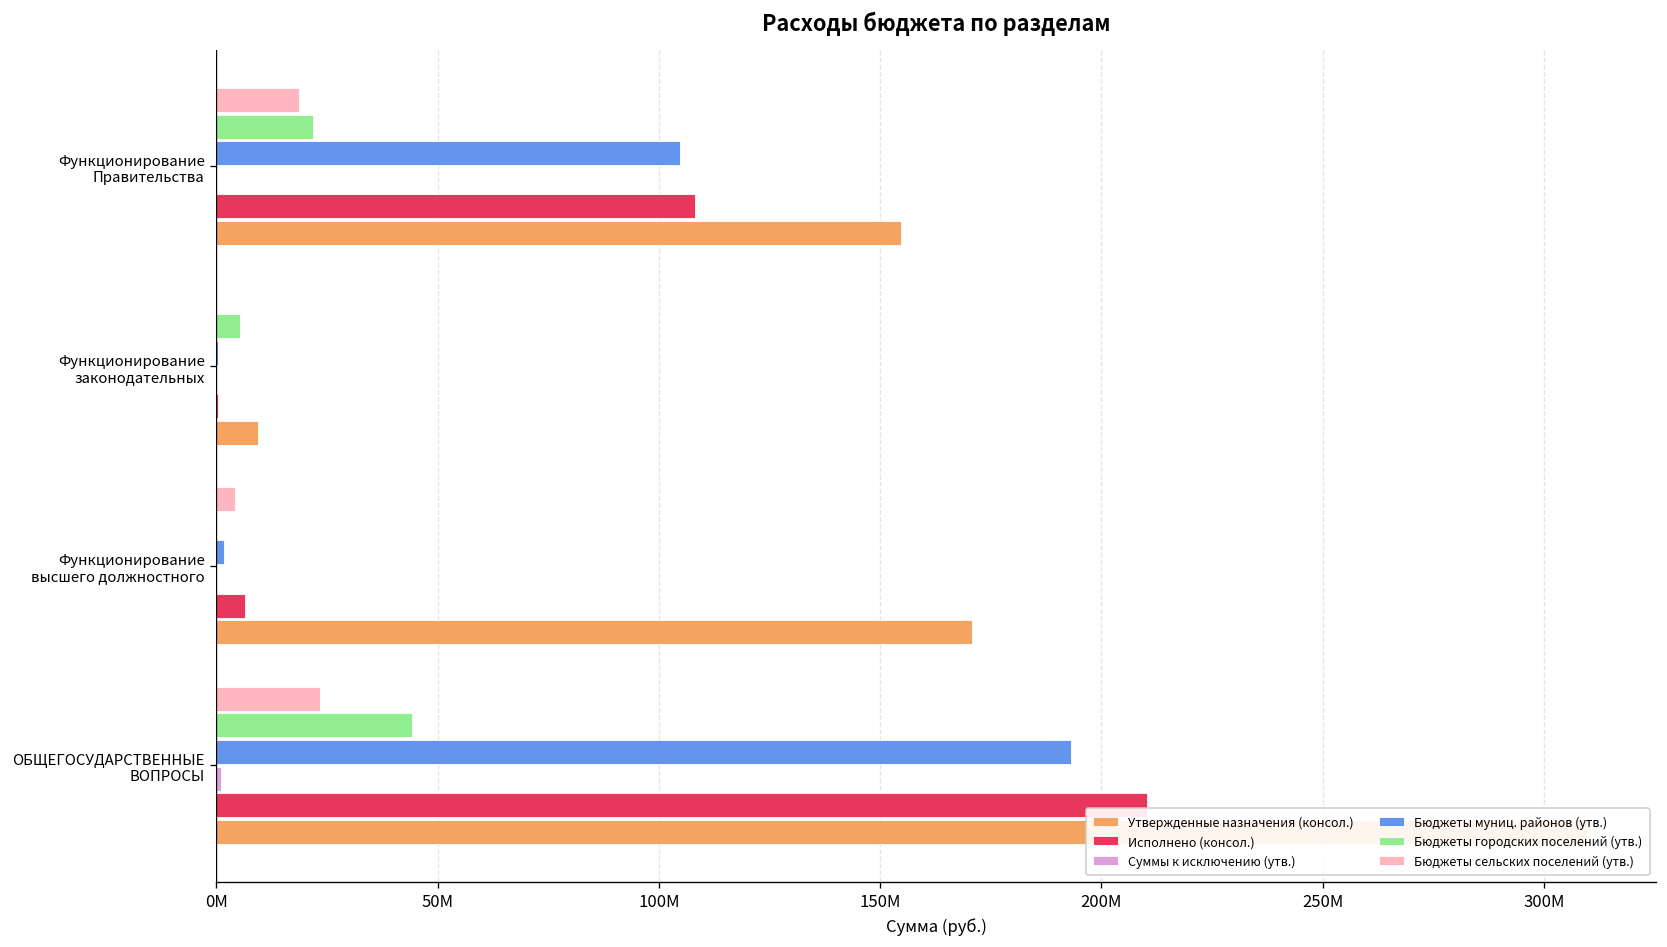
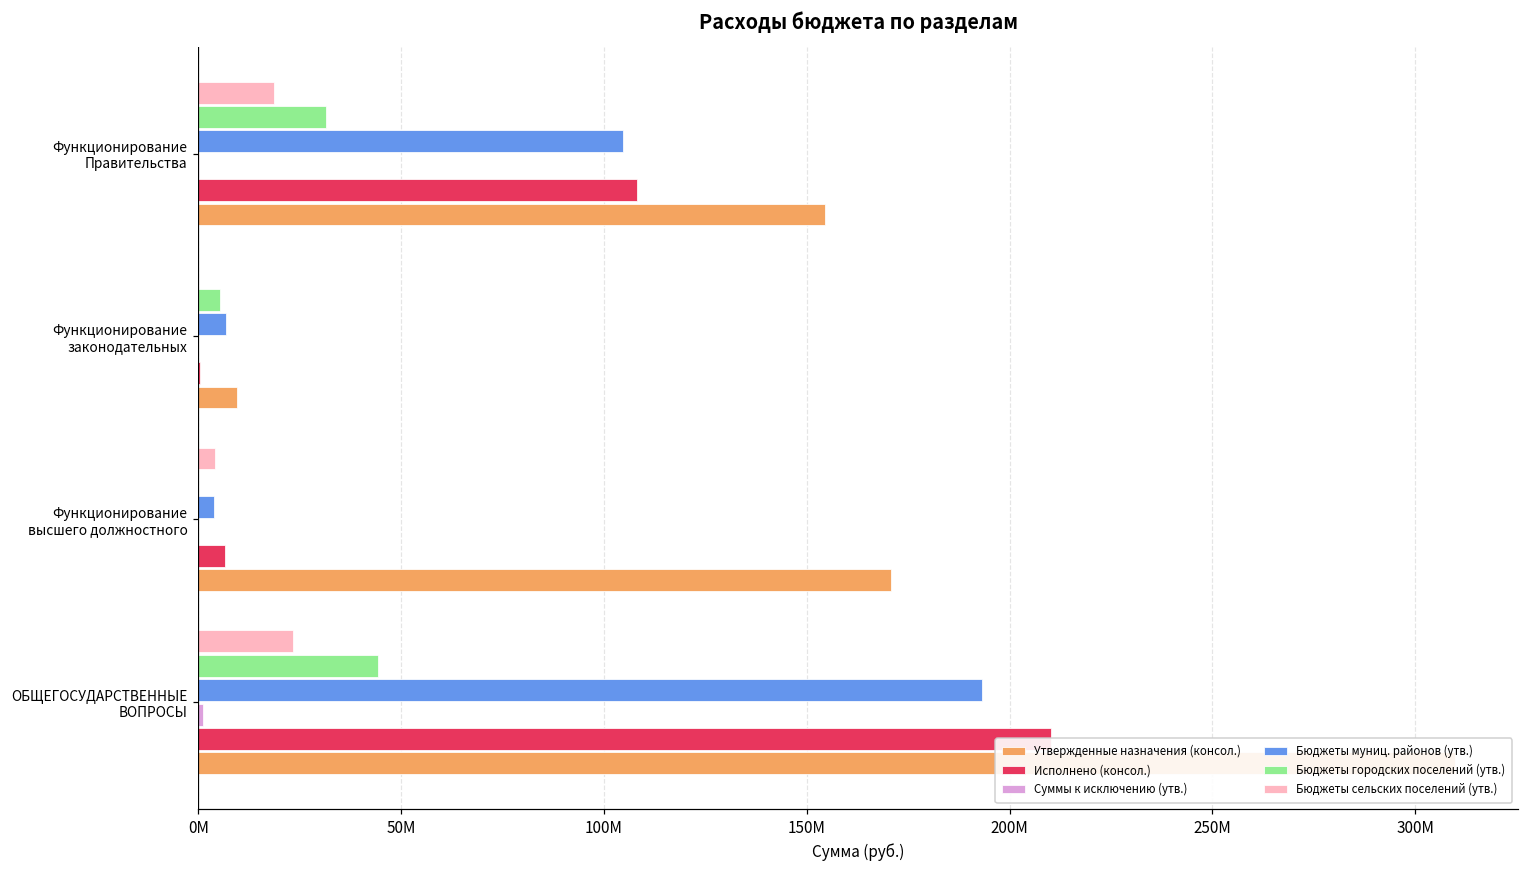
Бюджеты городских поселений (утв.), Функционирование Правительства: 22000000 -> 31000000
Бюджеты муниц. районов (утв.), Функционирование законодательных: 0 -> 7000000
Бюджеты муниц. районов (утв.), Функционирование высшего должностного: 2000000 -> 4000000
